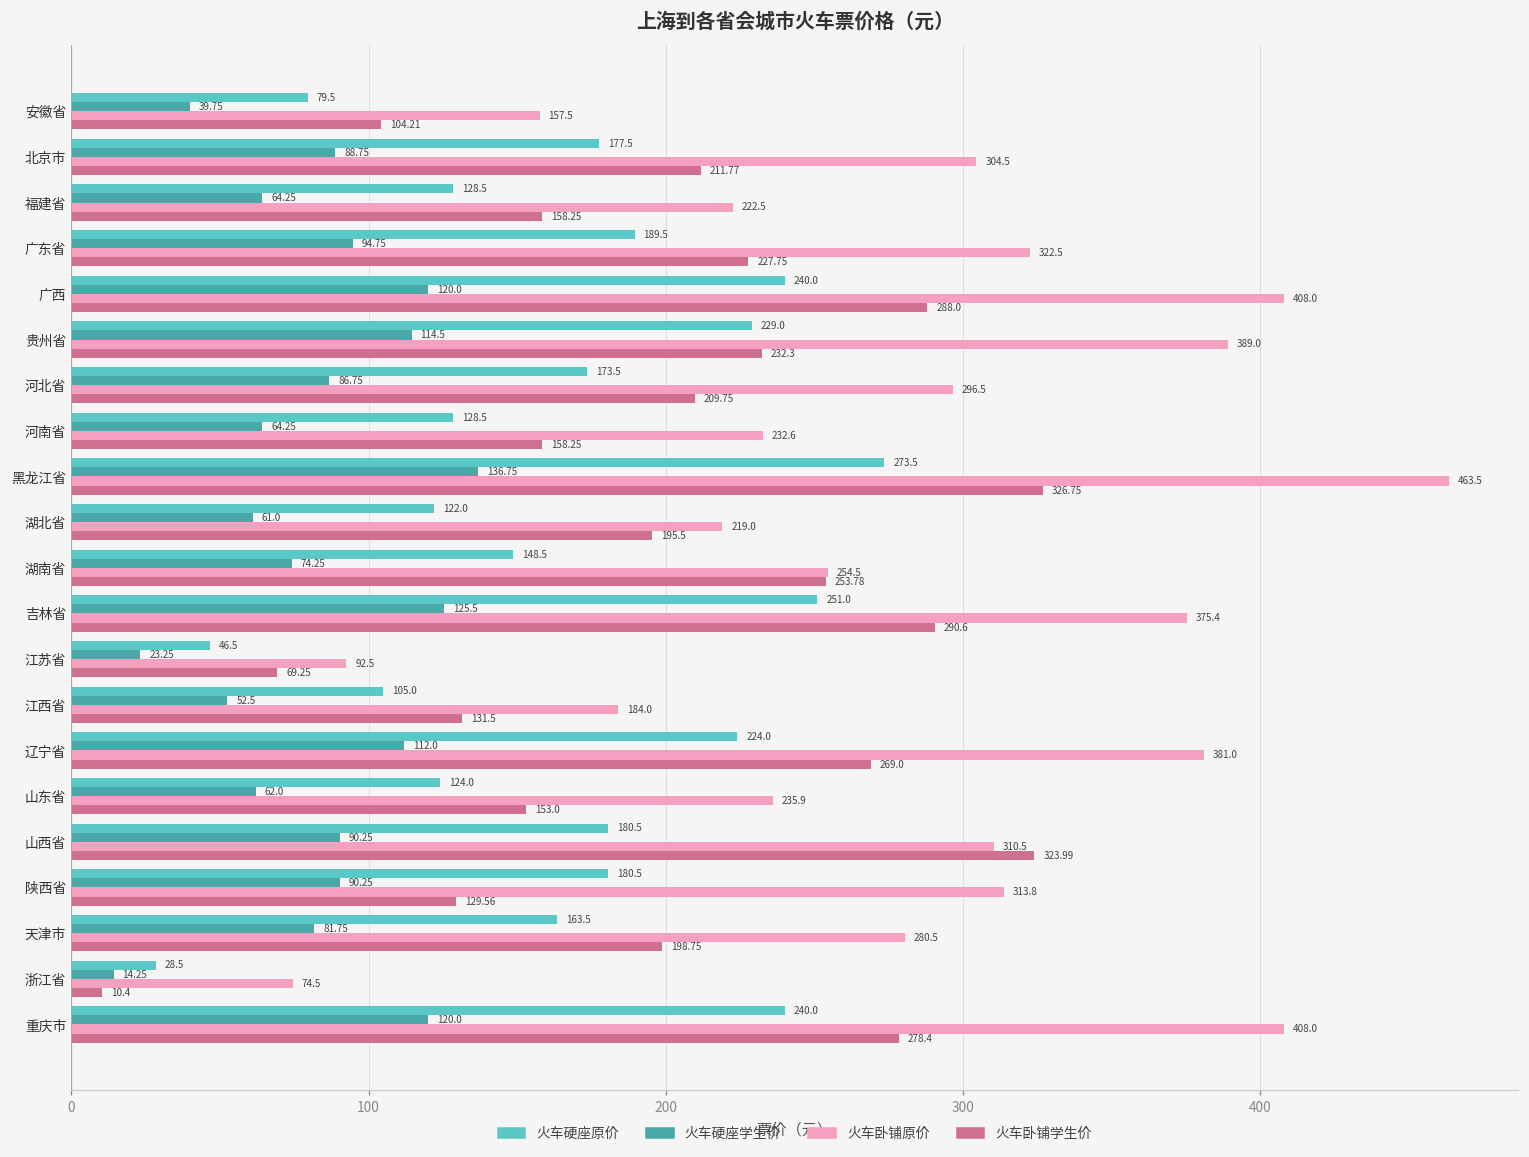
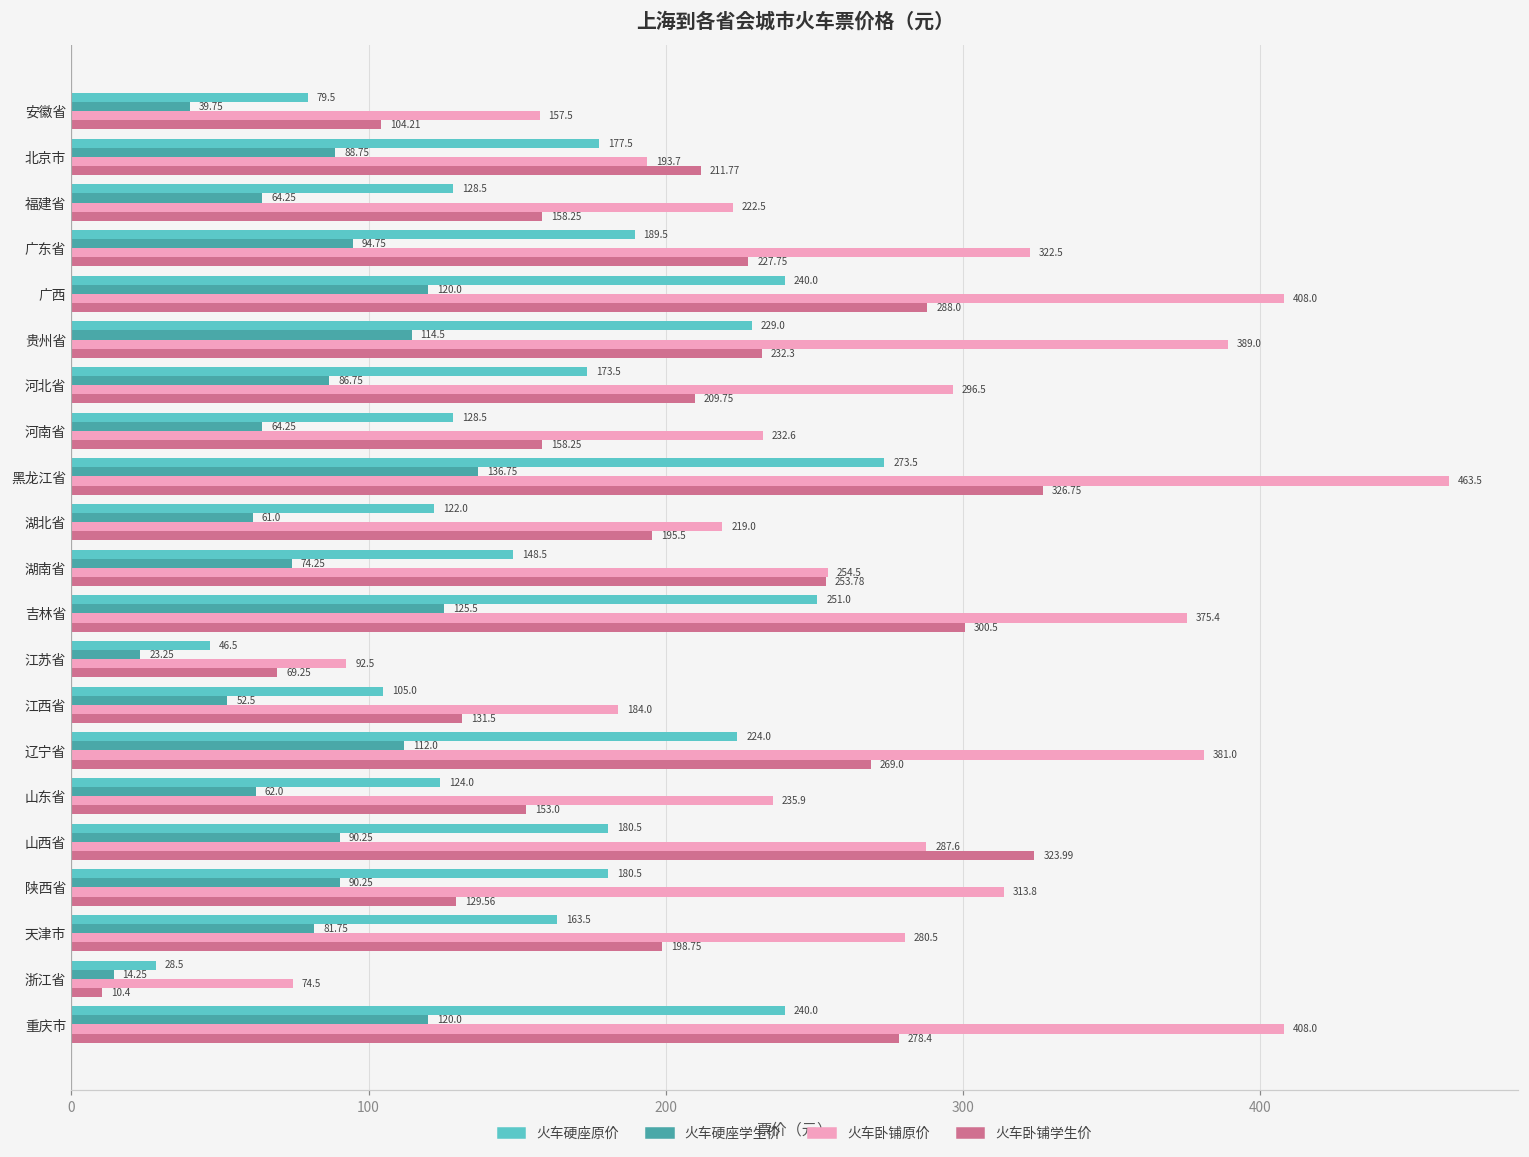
火车卧铺原价, 北京市: 304.5 -> 193.7
火车卧铺学生价, 吉林省: 290.6 -> 300.5
火车卧铺原价, 山西省: 310.5 -> 287.6
